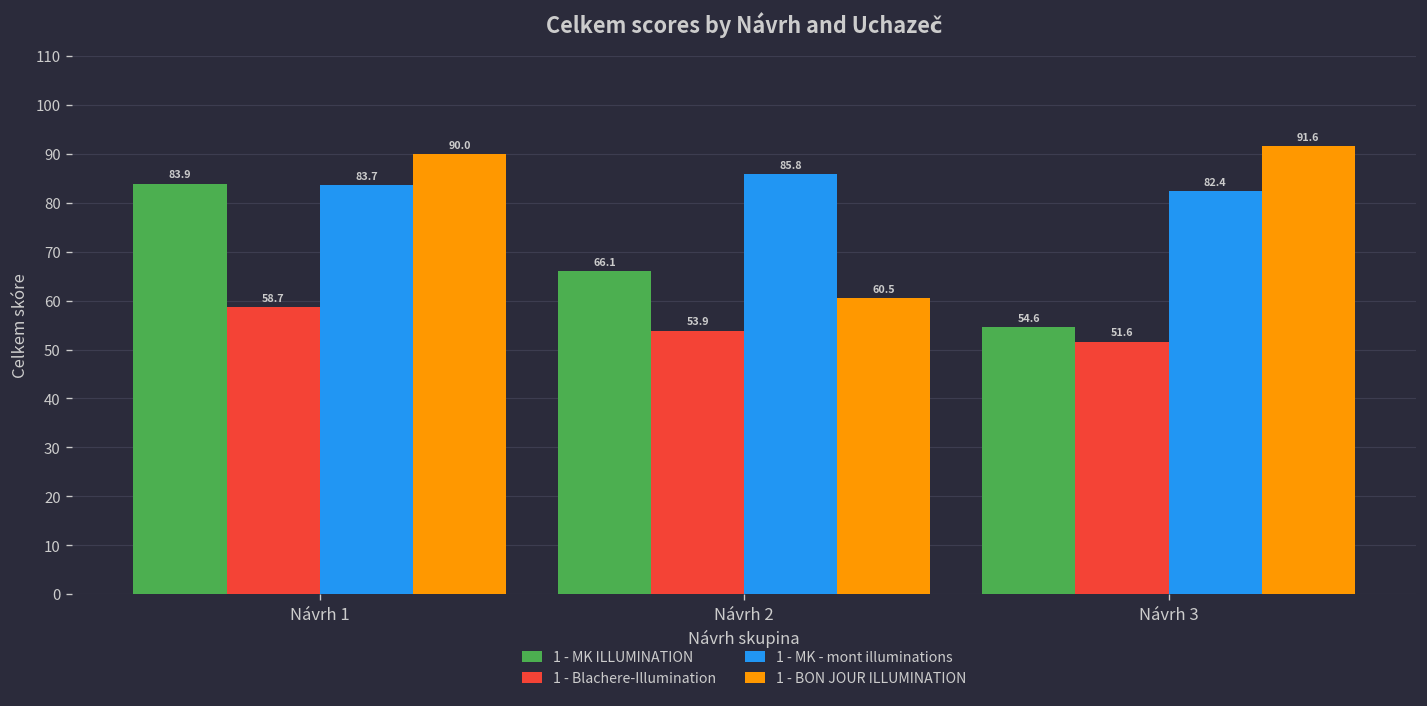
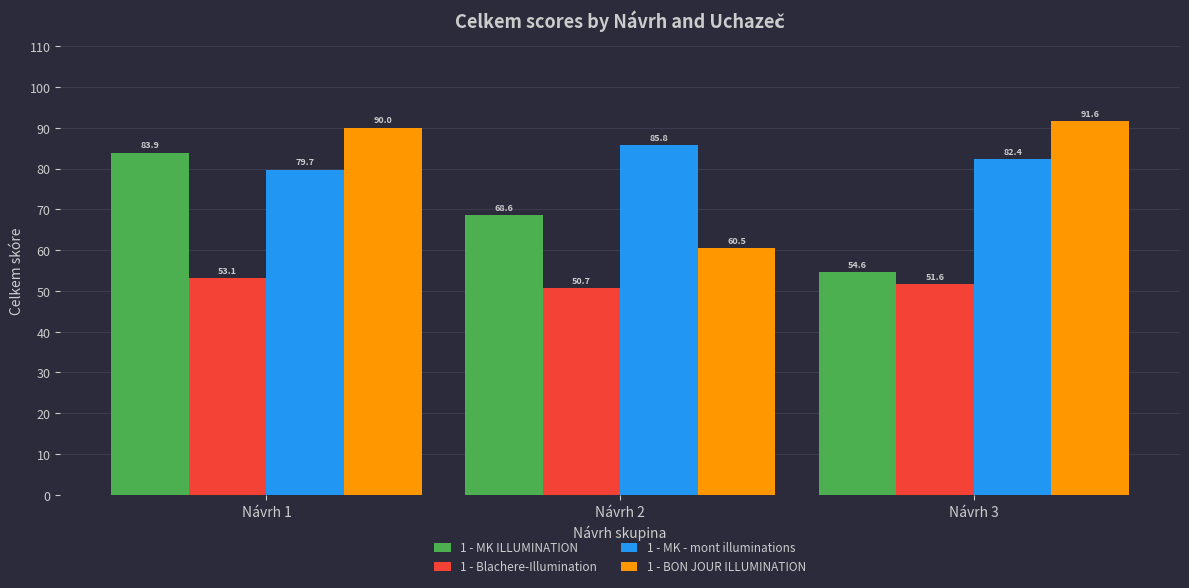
1 - Blachere-Illumination, Návrh 1: 58.7 -> 53.1
1 - MK - mont illuminations, Návrh 1: 83.7 -> 79.7
1 - MK ILLUMINATION, Návrh 2: 66.1 -> 68.6
1 - Blachere-Illumination, Návrh 2: 53.9 -> 50.7
